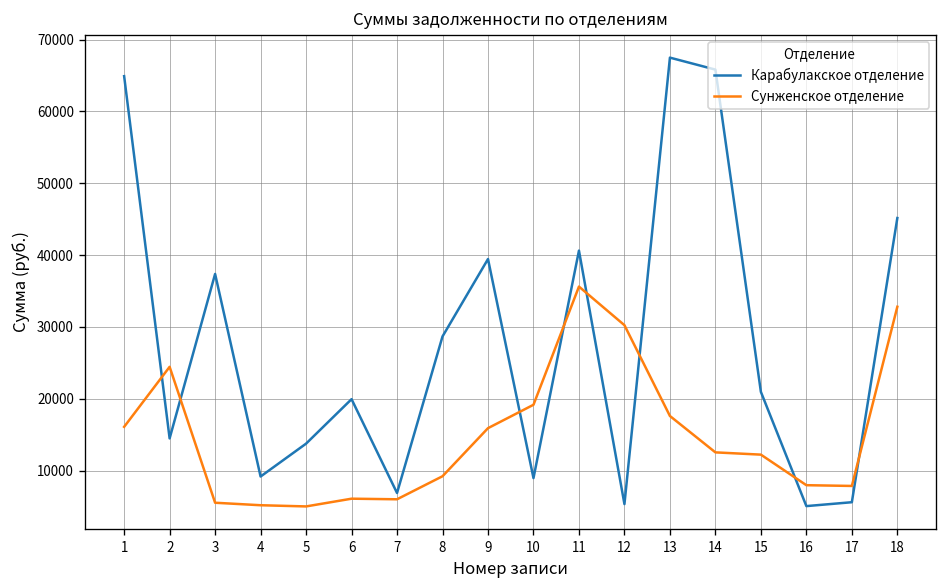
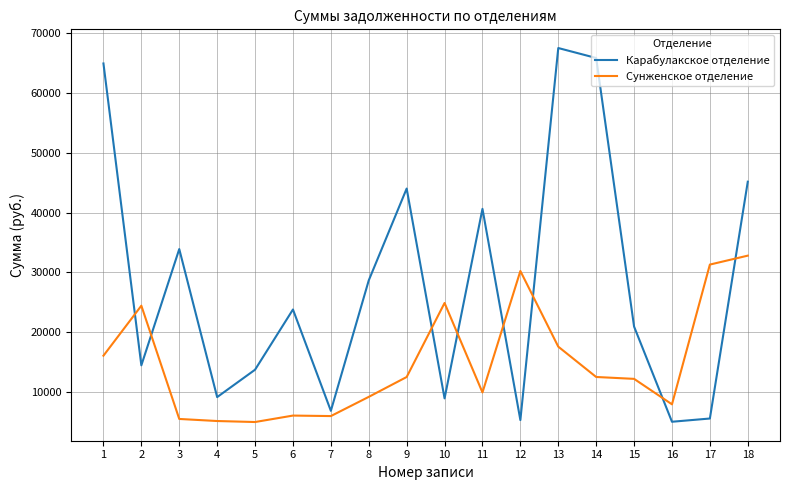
Карабулакское отделение, 3: 37000 -> 34000
Карабулакское отделение, 6: 20000 -> 24000
Карабулакское отделение, 9: 39000 -> 44000
Сунженское отделение, 9: 16000 -> 13000
Сунженское отделение, 10: 19000 -> 25000
Сунженское отделение, 11: 36000 -> 10000
Сунженское отделение, 17: 8000 -> 31000
